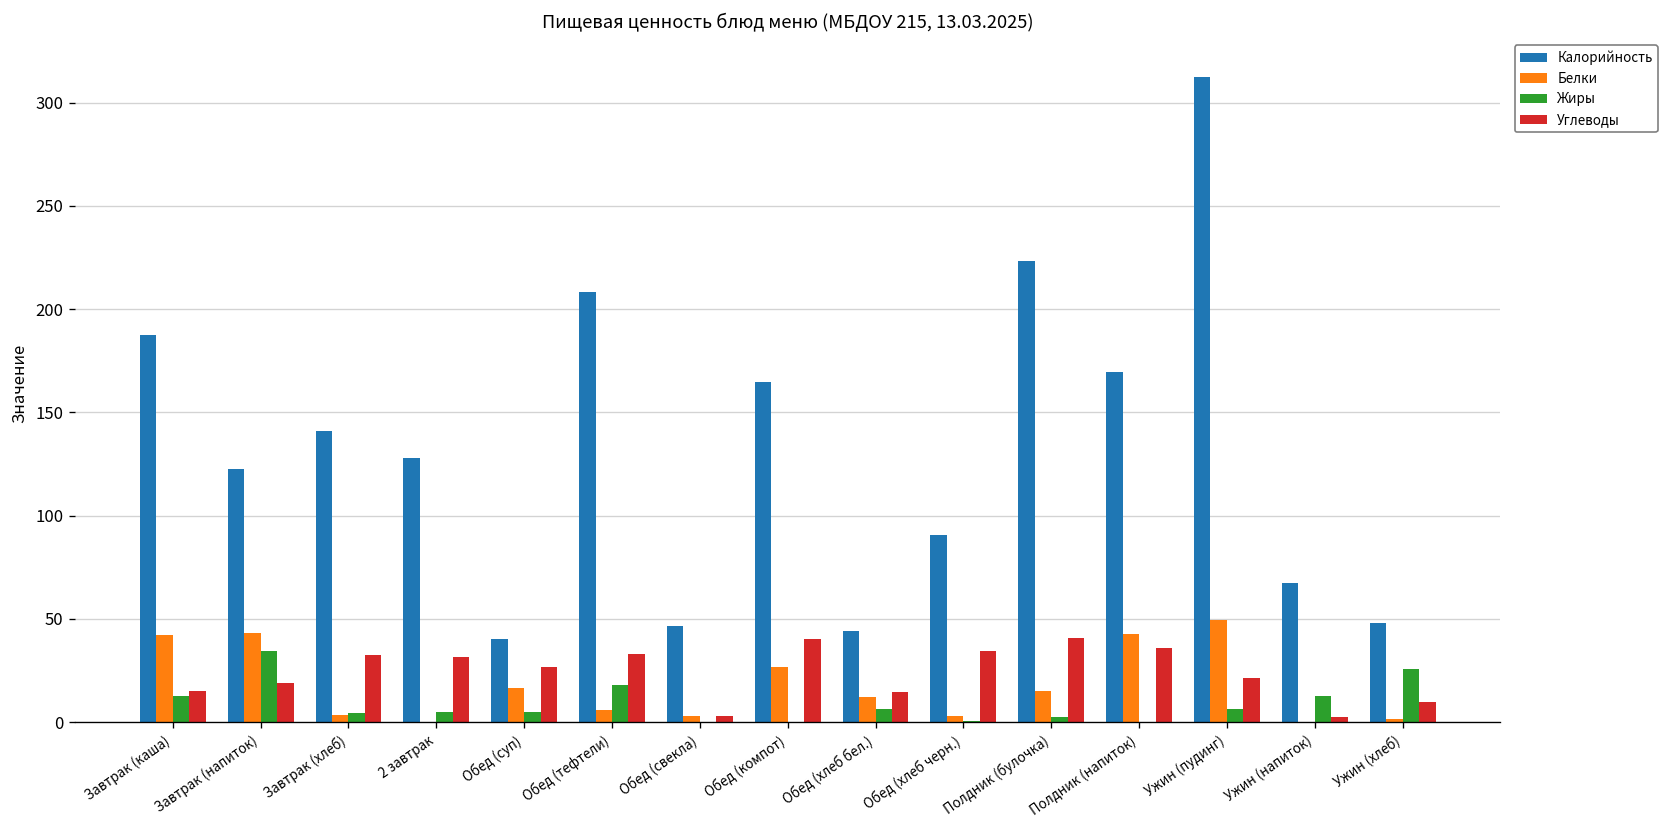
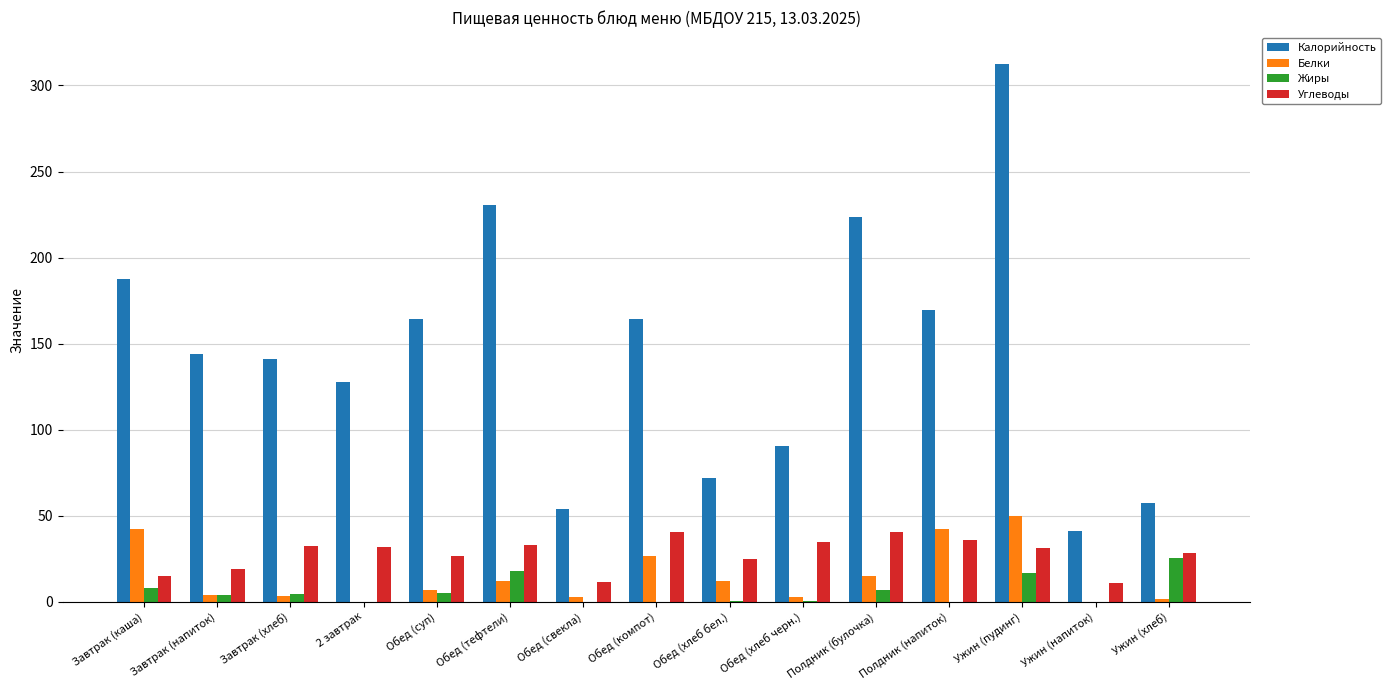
Жиры, Завтрак (каша): 13 -> 8
Калорийность, Завтрак (напиток): 123 -> 144
Белки, Завтрак (напиток): 43 -> 4
Жиры, Завтрак (напиток): 35 -> 4
Жиры, 2 завтрак: 5 -> 0
Калорийность, Обед (суп): 40 -> 164
Белки, Обед (суп): 16 -> 7
Калорийность, Обед (тефтели): 208 -> 231
Белки, Обед (тефтели): 6 -> 12
Калорийность, Обед (свекла): 46 -> 54
Углеводы, Обед (свекла): 3 -> 11
Калорийность, Обед (хлеб бел.): 44 -> 72
Жиры, Обед (хлеб бел.): 6 -> 0
Углеводы, Обед (хлеб бел.): 14 -> 25
Жиры, Полдник (булочка): 2 -> 7
Жиры, Ужин (пудинг): 7 -> 17
Углеводы, Ужин (пудинг): 22 -> 32
Калорийность, Ужин (напиток): 67 -> 41
Жиры, Ужин (напиток): 13 -> 0
Углеводы, Ужин (напиток): 2 -> 11
Калорийность, Ужин (хлеб): 48 -> 57
Углеводы, Ужин (хлеб): 10 -> 28
